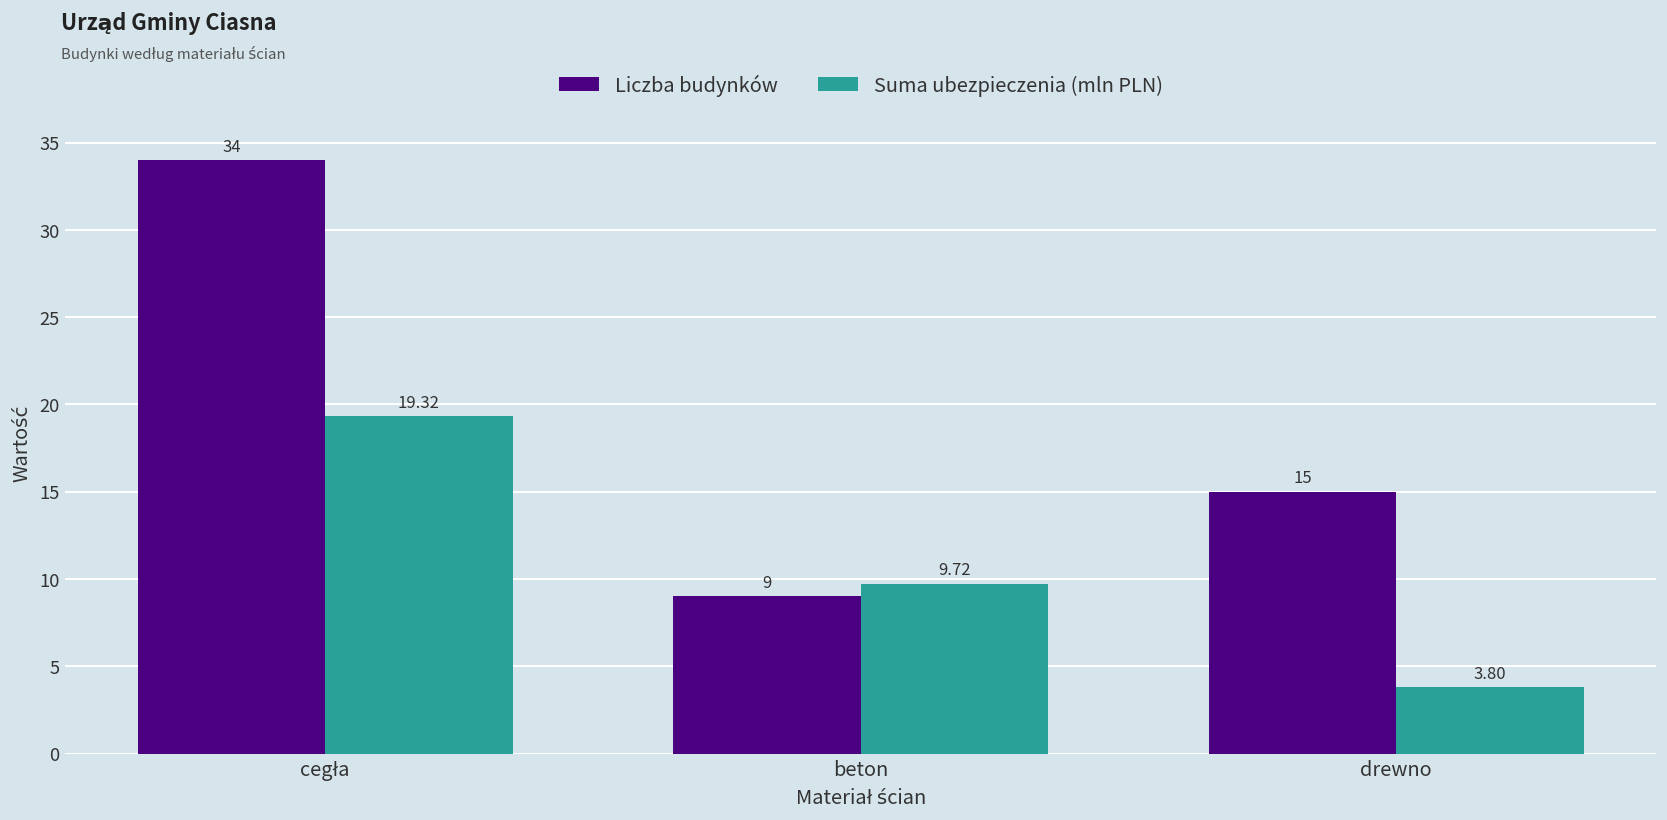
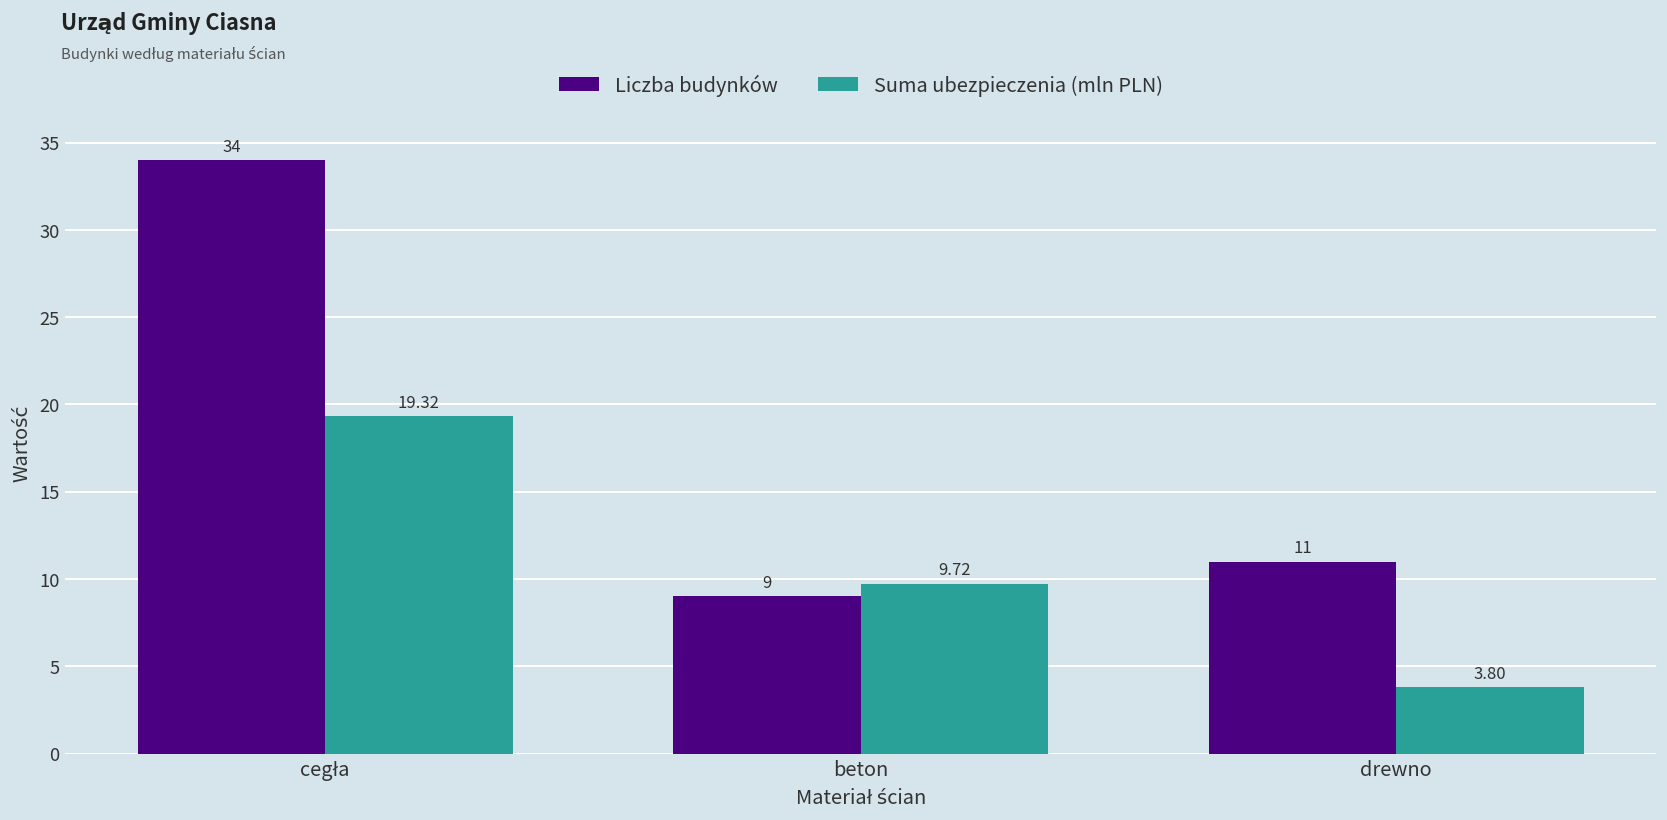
Liczba budynków, drewno: 15 -> 11
